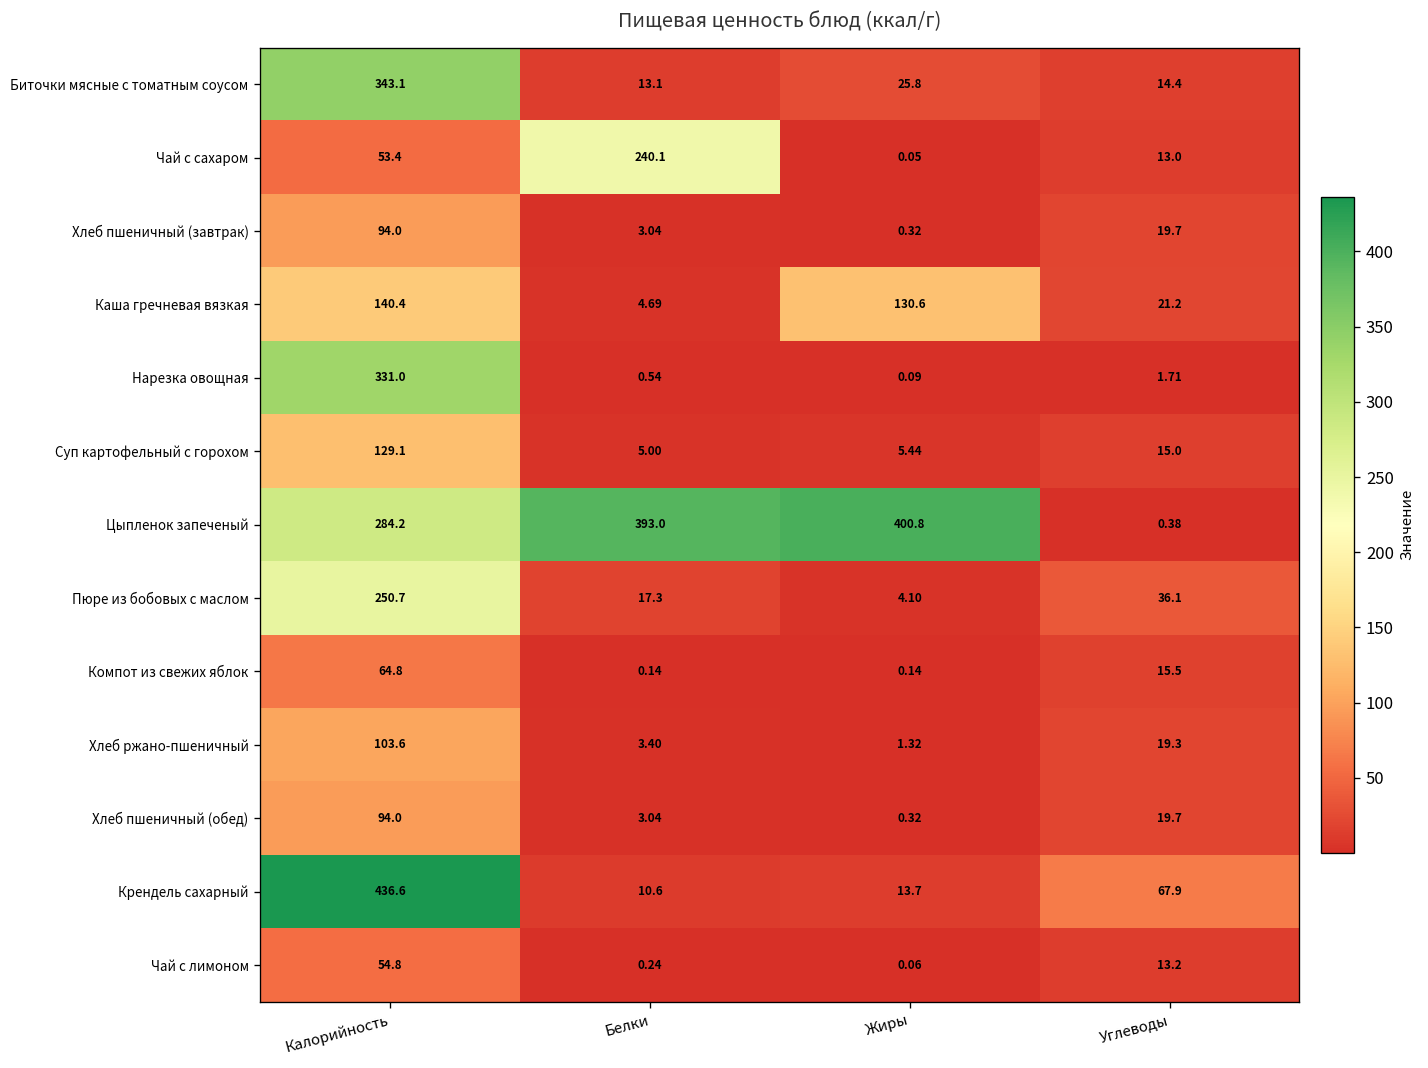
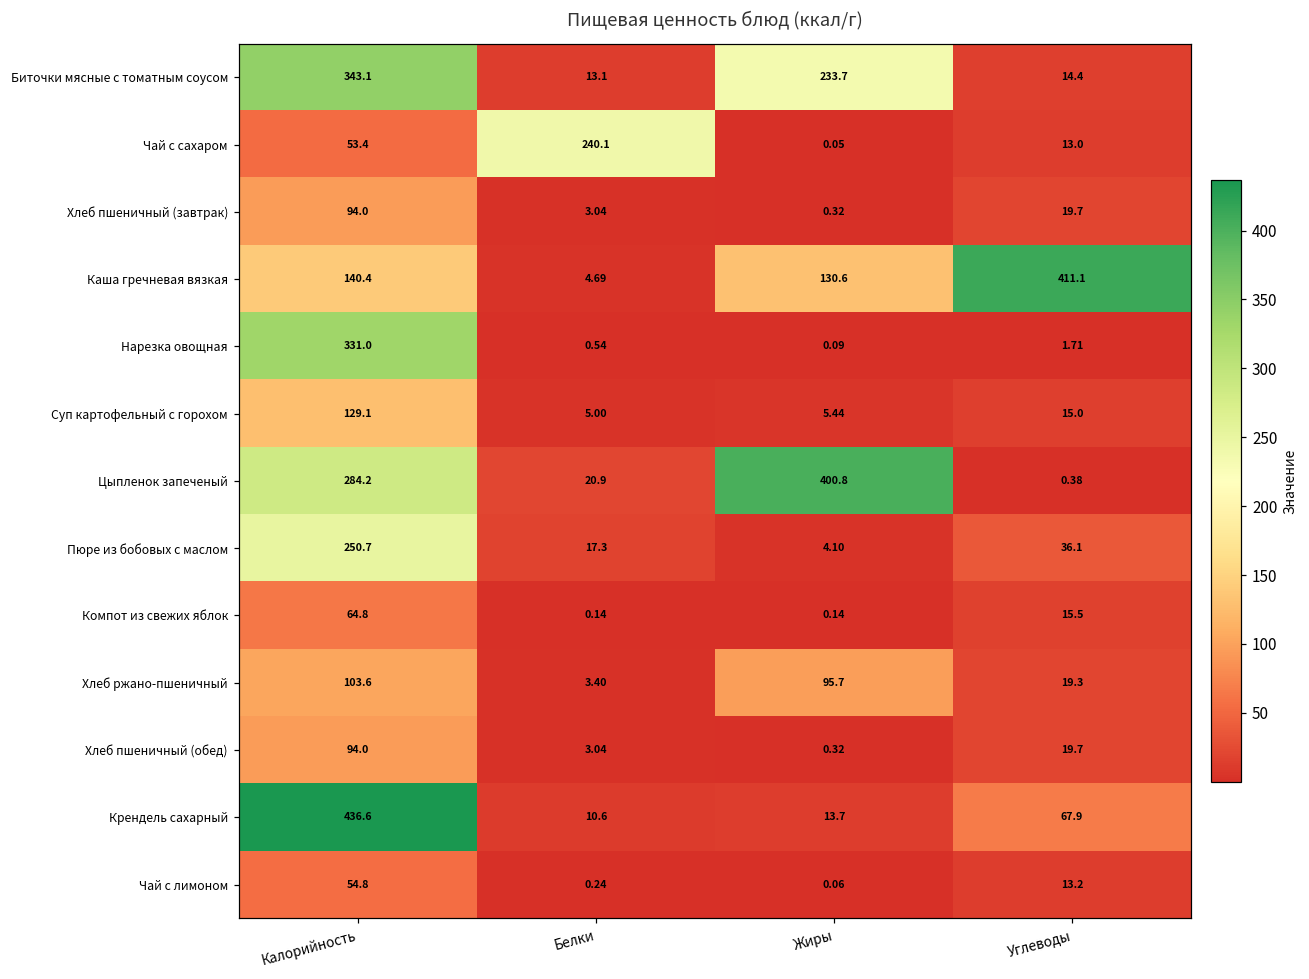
Биточки мясные с томатным соусом, Жиры: 25.8 -> 233.7
Каша гречневая вязкая, Углеводы: 21.2 -> 411.1
Цыпленок запеченый, Белки: 393.0 -> 20.9
Хлеб ржано-пшеничный, Жиры: 1.32 -> 95.7
